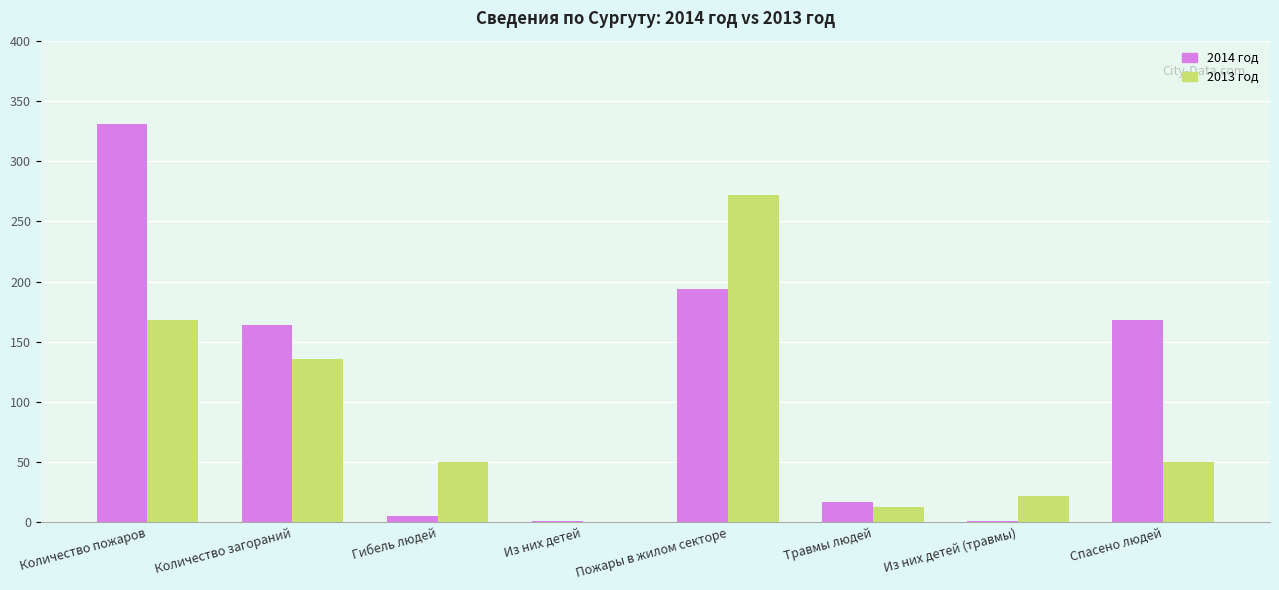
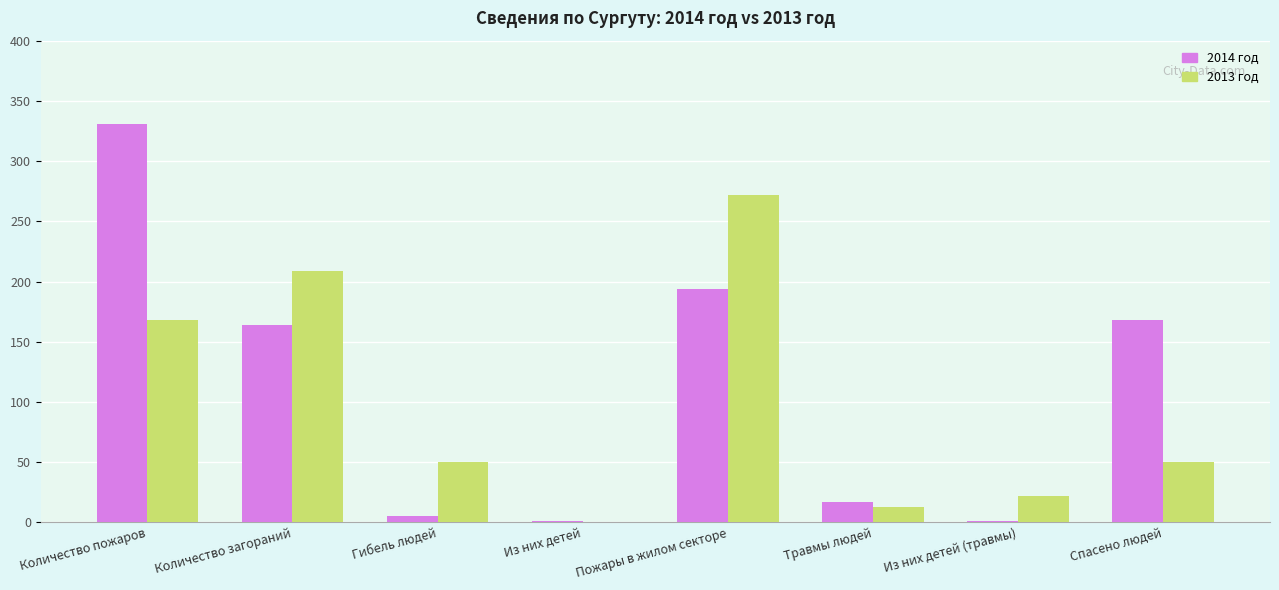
2013 год, Количество загораний: 136 -> 209
